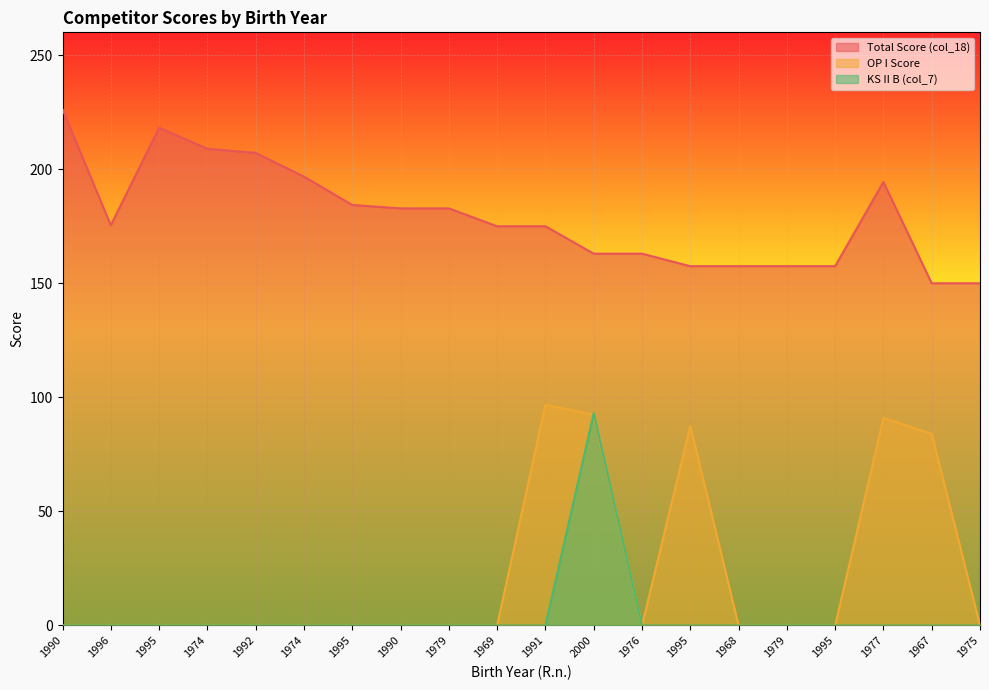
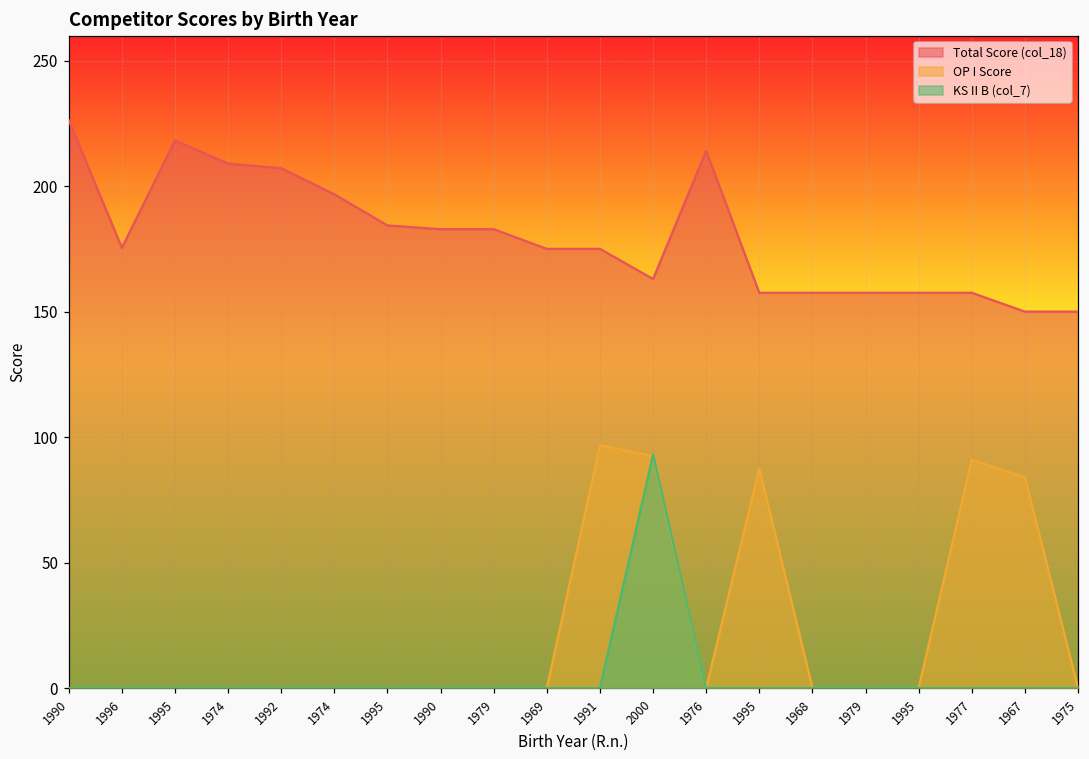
Total Score (col_18), 1976: 163 -> 214
Total Score (col_18), 1977: 194 -> 158
